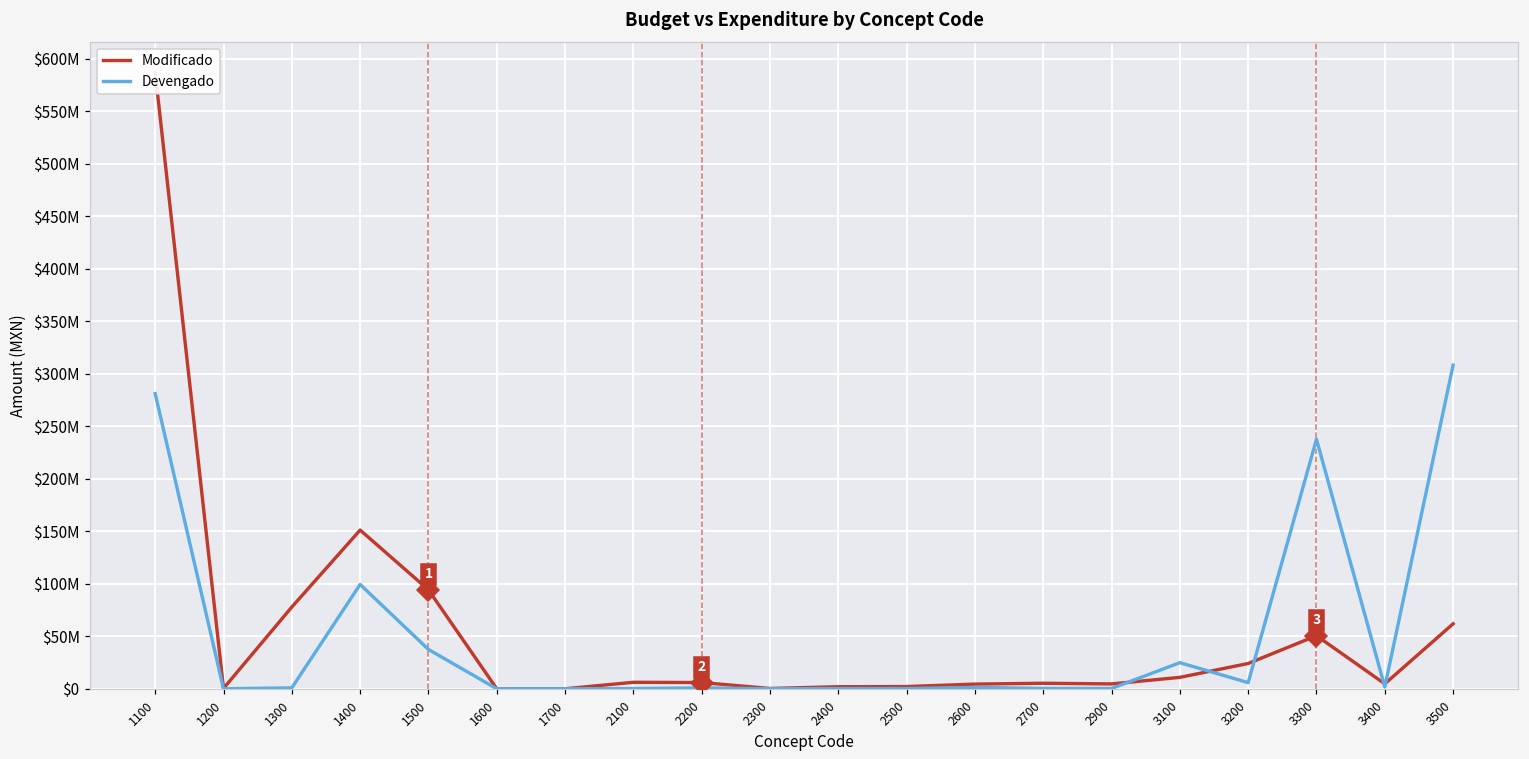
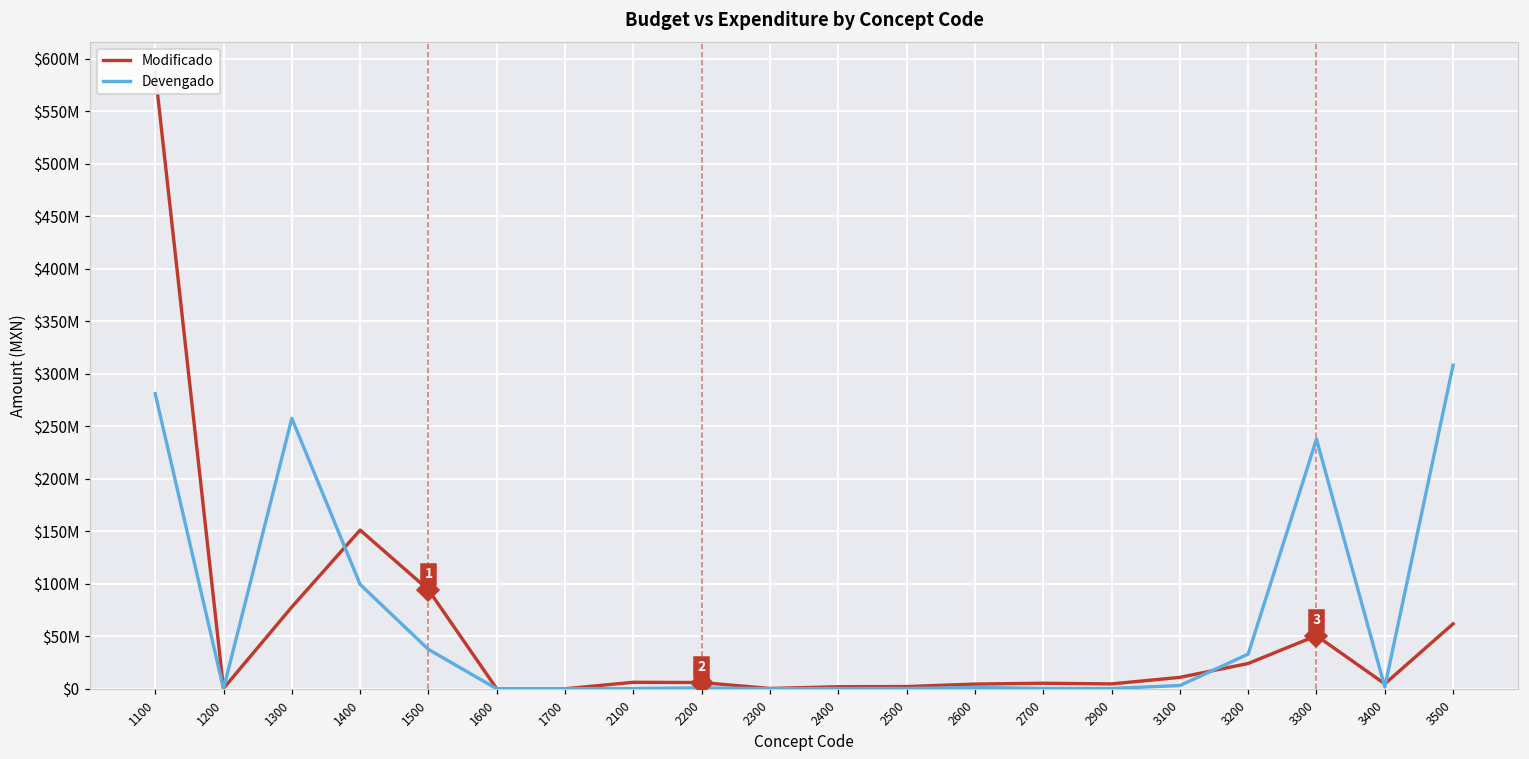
Devengado, 1300: $0 -> $260000000
Devengado, 3100: $20000000 -> $0
Devengado, 3200: $10000000 -> $30000000
